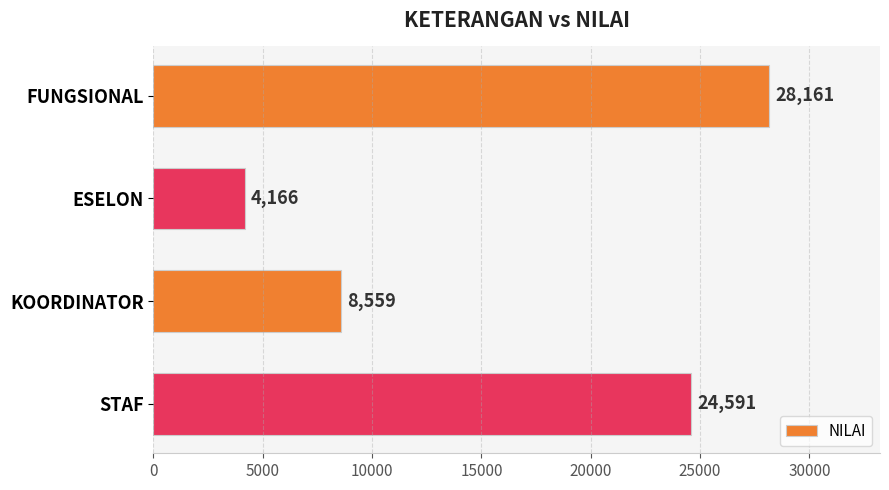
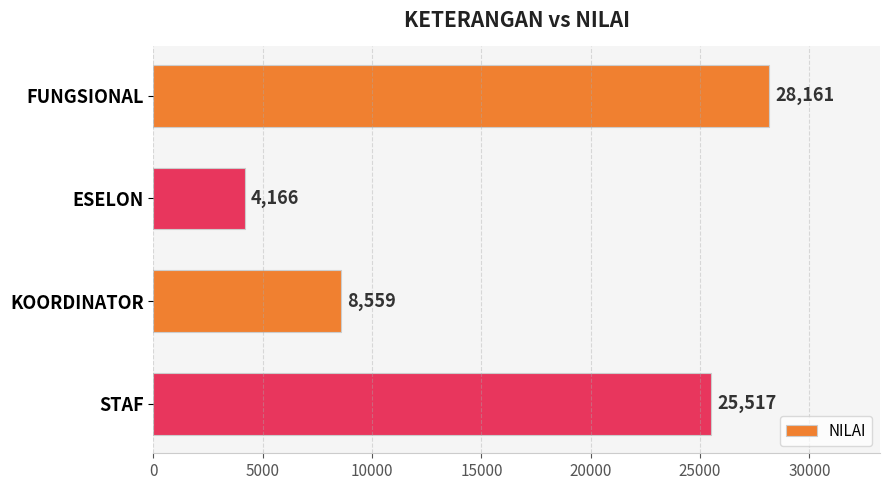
STAF: 24,591 -> 25,517
